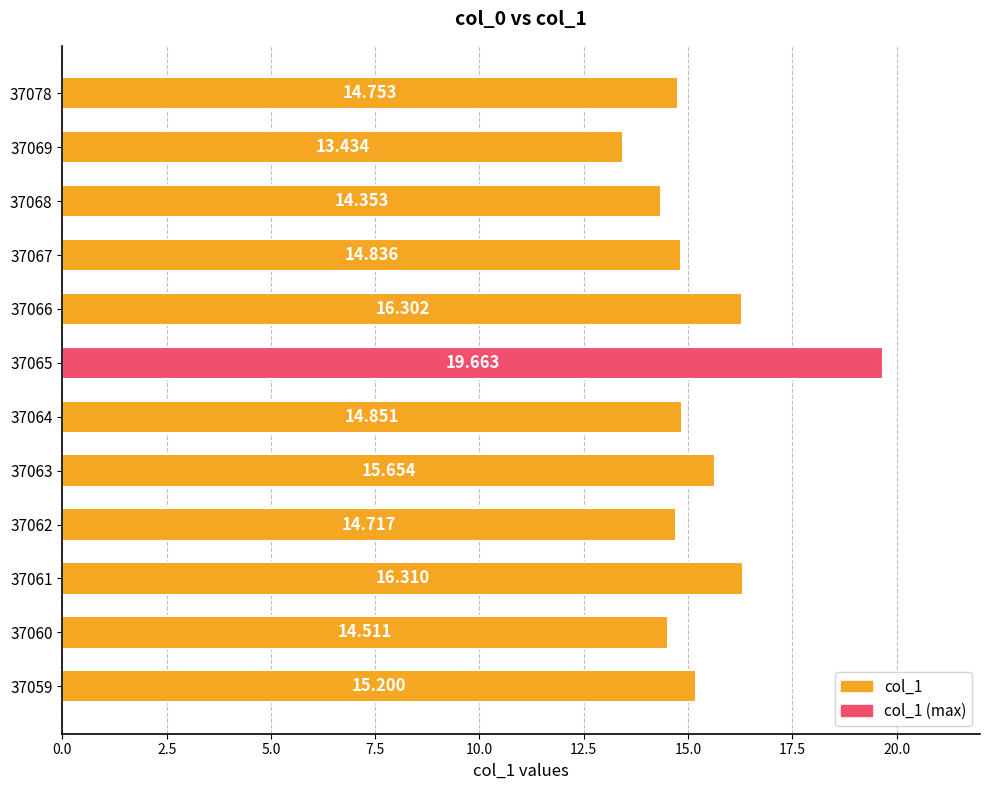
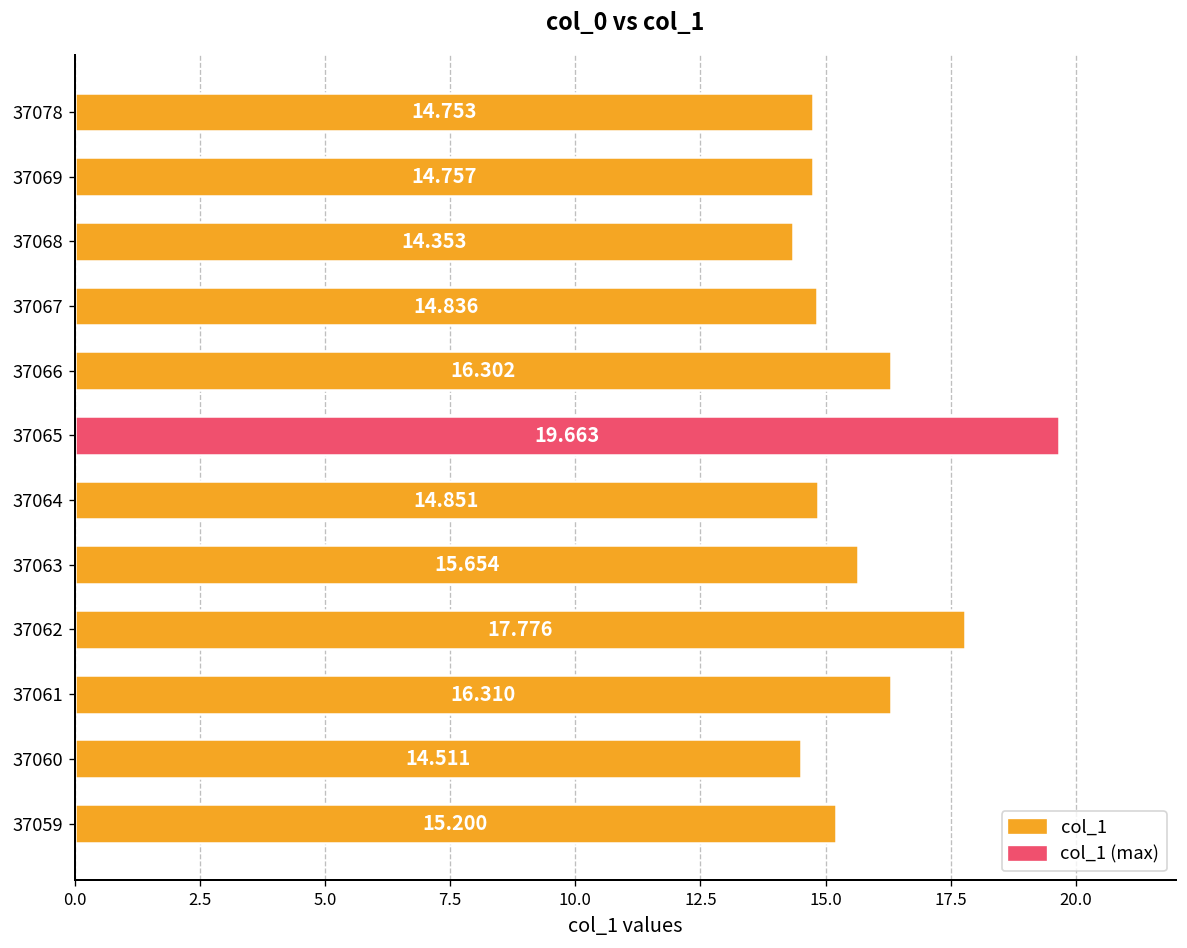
37069: 13.434 -> 14.757
37062: 14.717 -> 17.776
